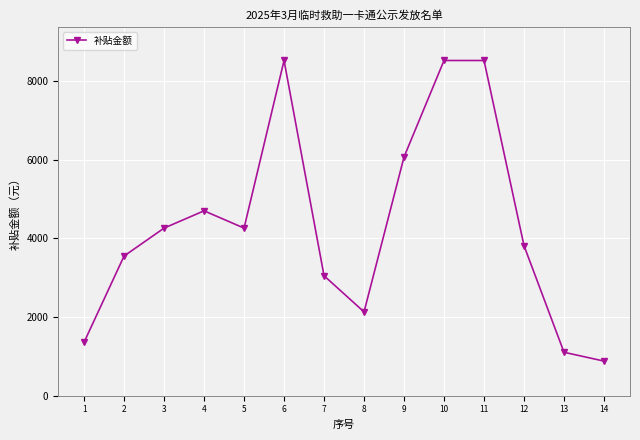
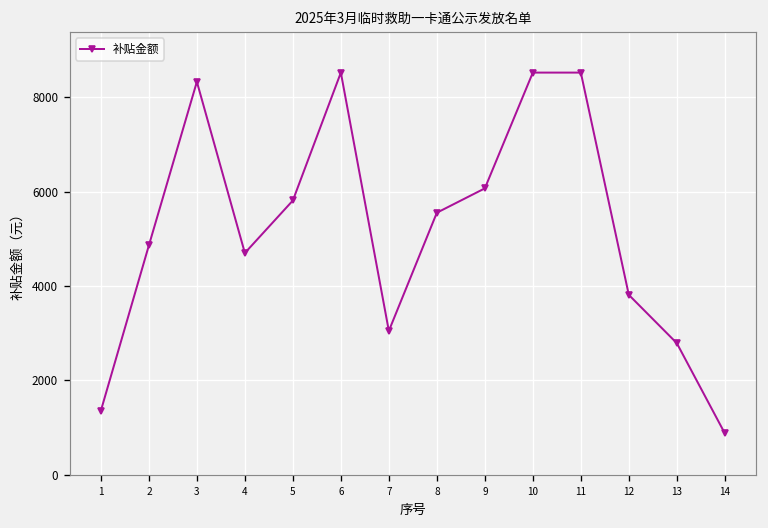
2: 3600 -> 4900
3: 4300 -> 8300
5: 4300 -> 5800
8: 2100 -> 5600
13: 1100 -> 2800
